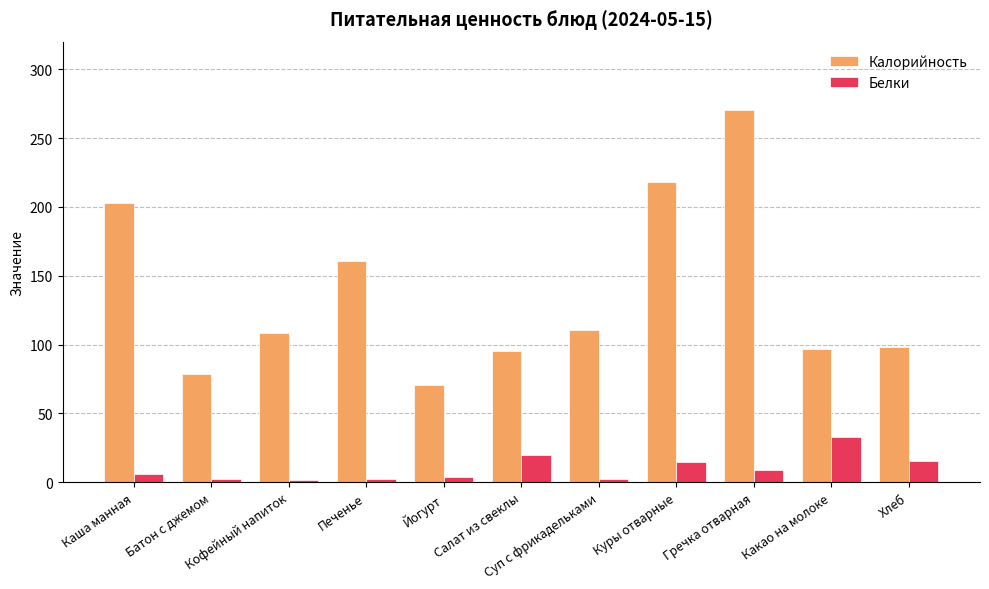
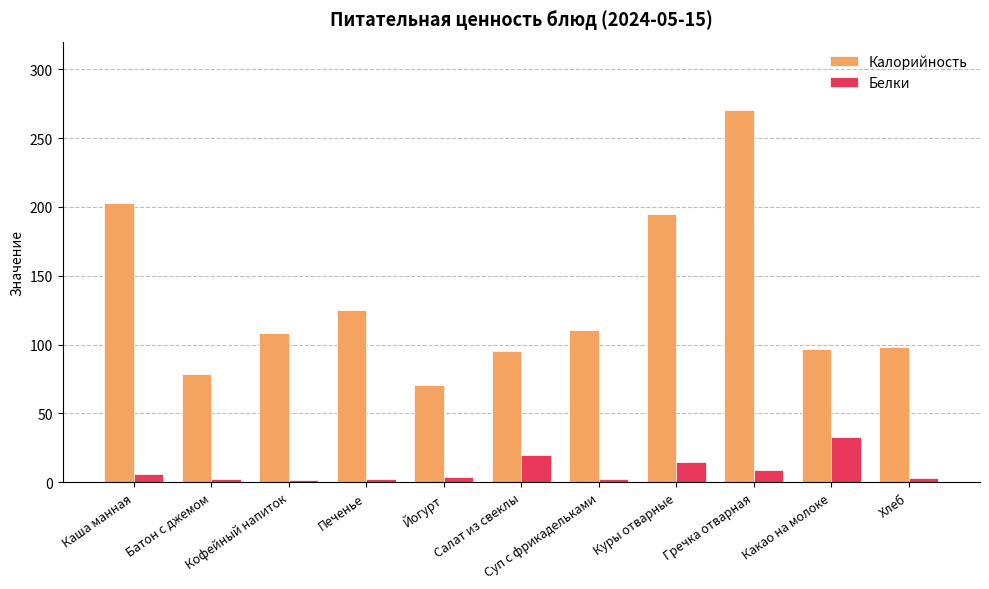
Калорийность, Печенье: 161 -> 125
Калорийность, Куры отварные: 218 -> 195
Белки, Хлеб: 15 -> 3
